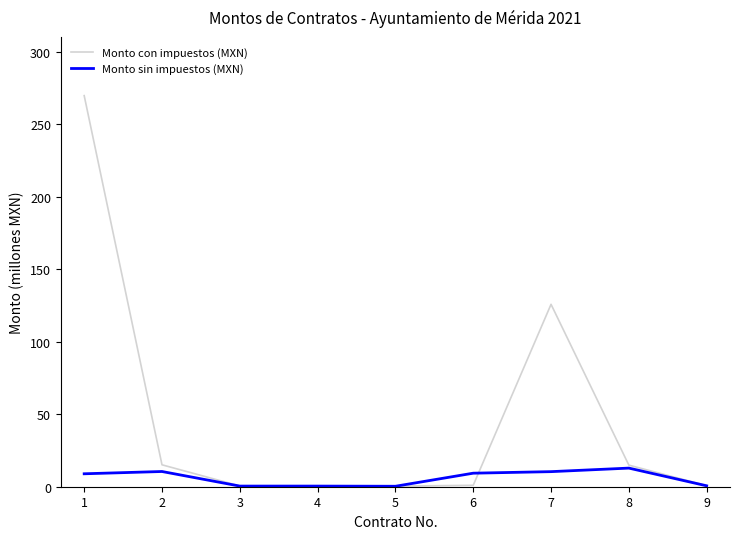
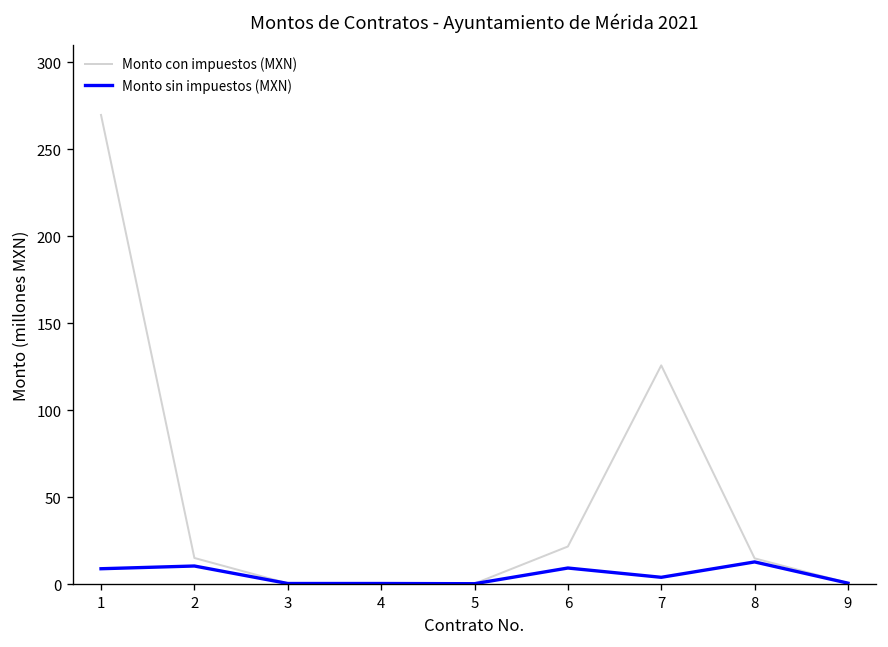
Monto con impuestos (MXN), 6: 1 -> 22
Monto sin impuestos (MXN), 7: 10 -> 4
